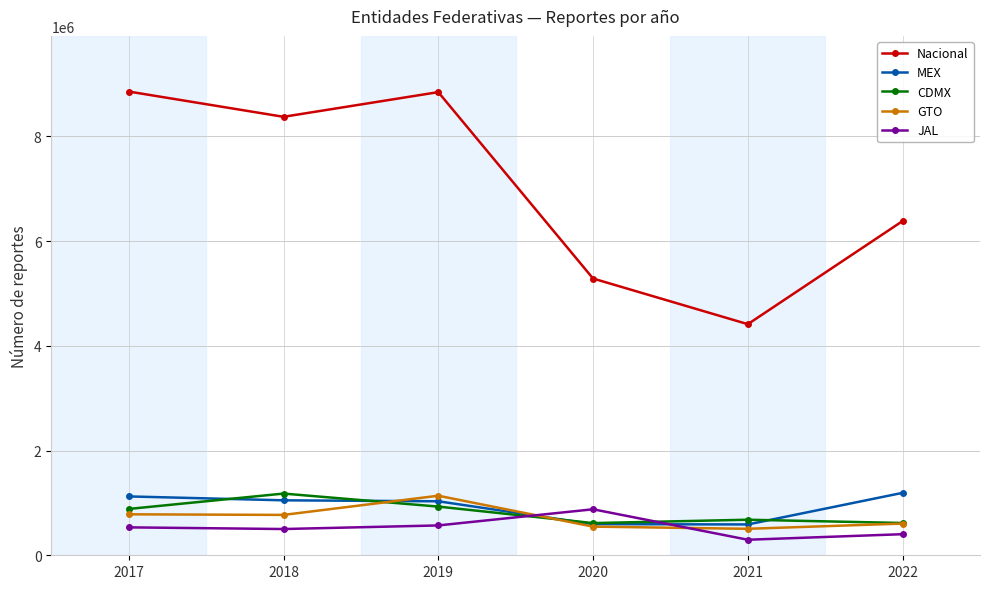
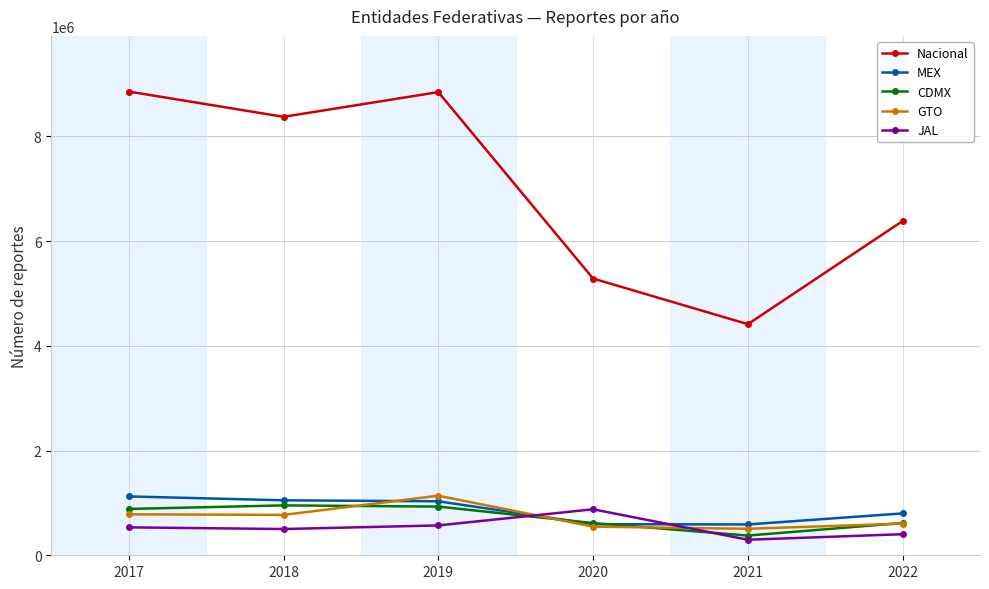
CDMX, 2018: 1200000 -> 1000000
CDMX, 2021: 700000 -> 400000
MEX, 2022: 1200000 -> 800000
